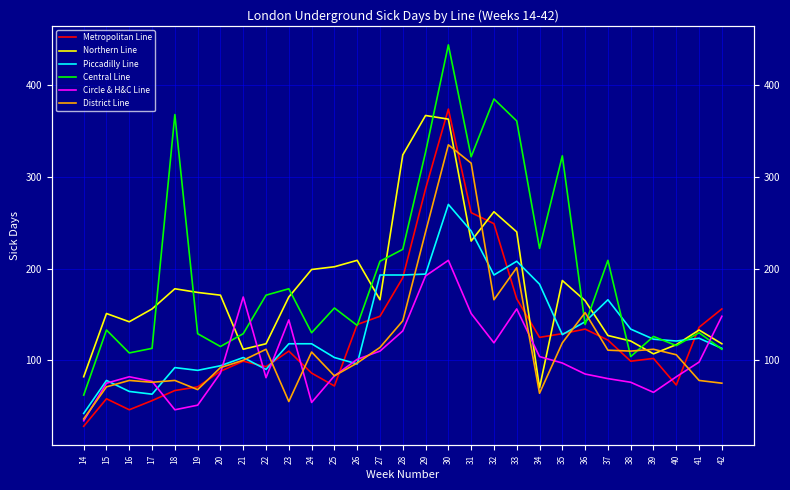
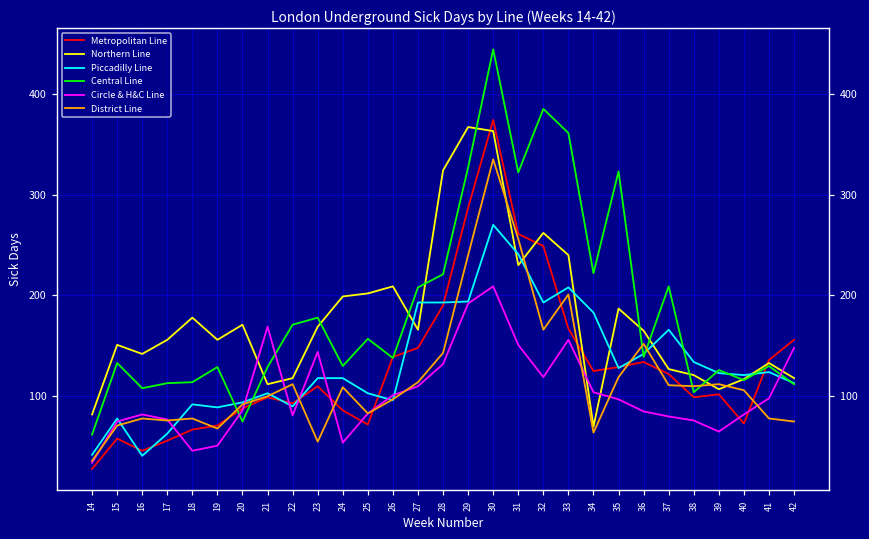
Piccadilly Line, 16: 70 -> 40
Central Line, 18: 370 -> 110
Northern Line, 19: 170 -> 160
Central Line, 20: 120 -> 80
District Line, 31: 320 -> 260
